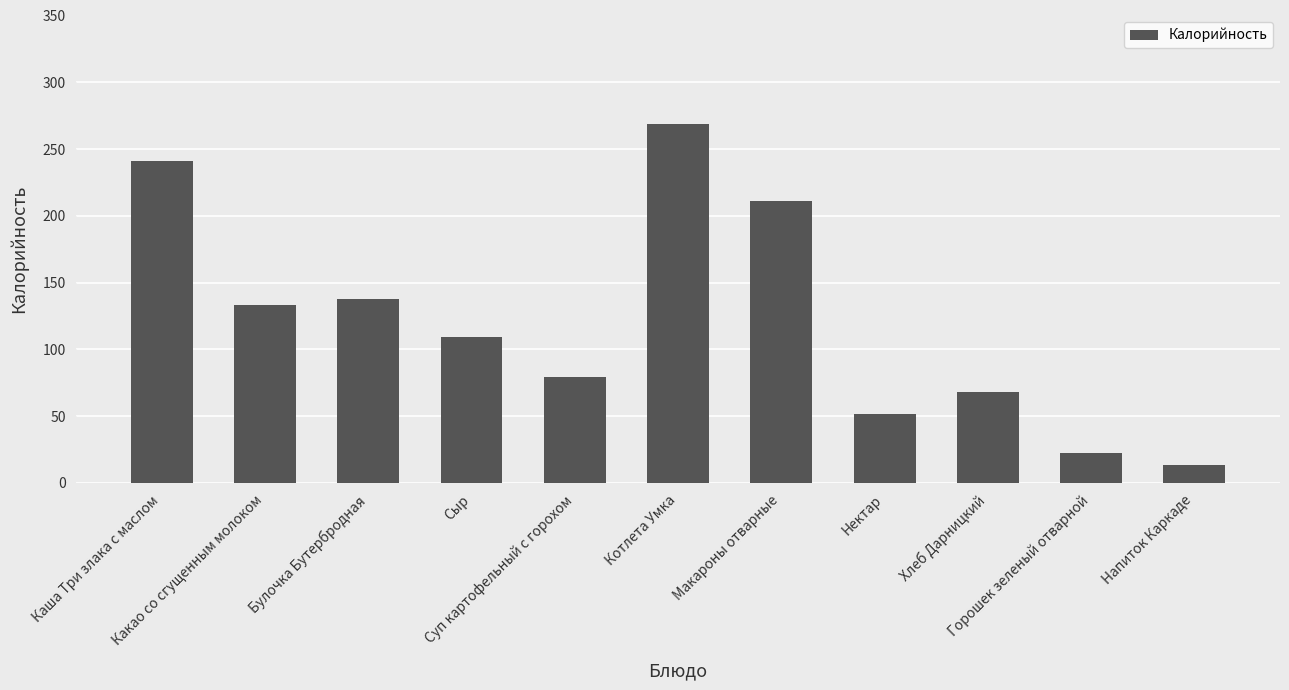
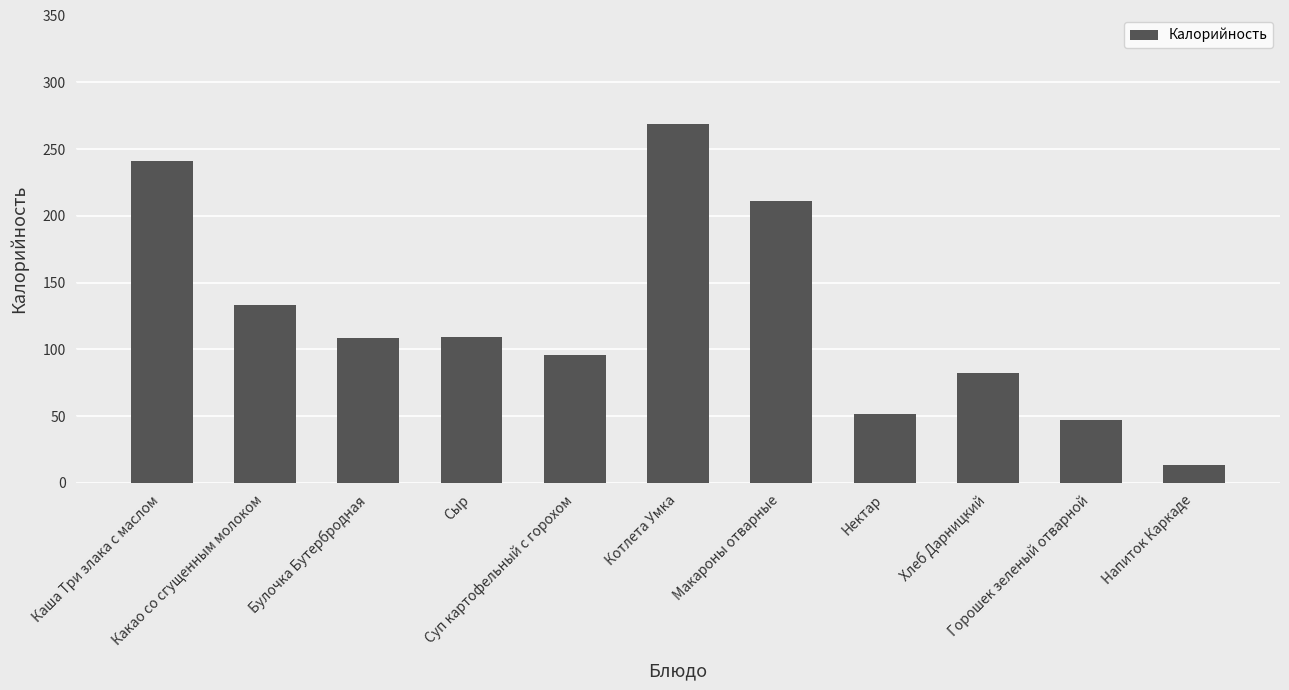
Булочка Бутербродная: 138 -> 108
Суп картофельный с горохом: 79 -> 96
Хлеб Дарницкий: 68 -> 82
Горошек зеленый отварной: 23 -> 47
